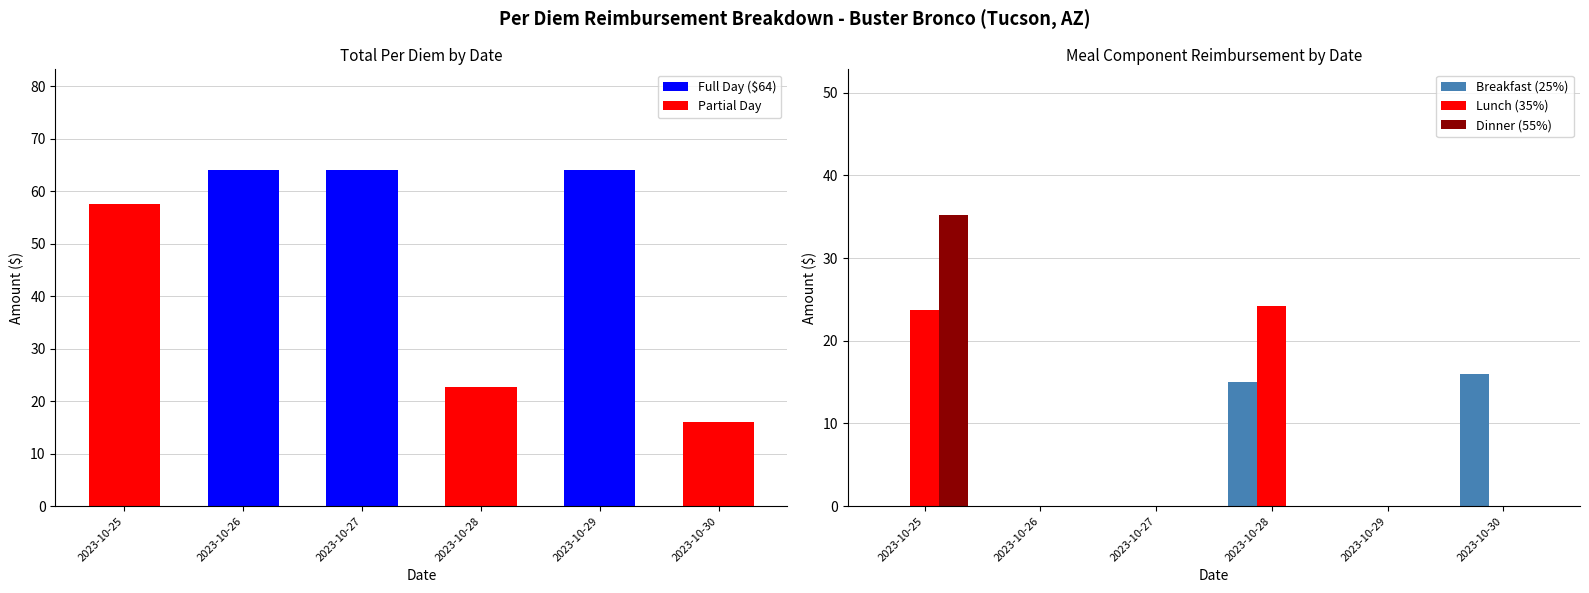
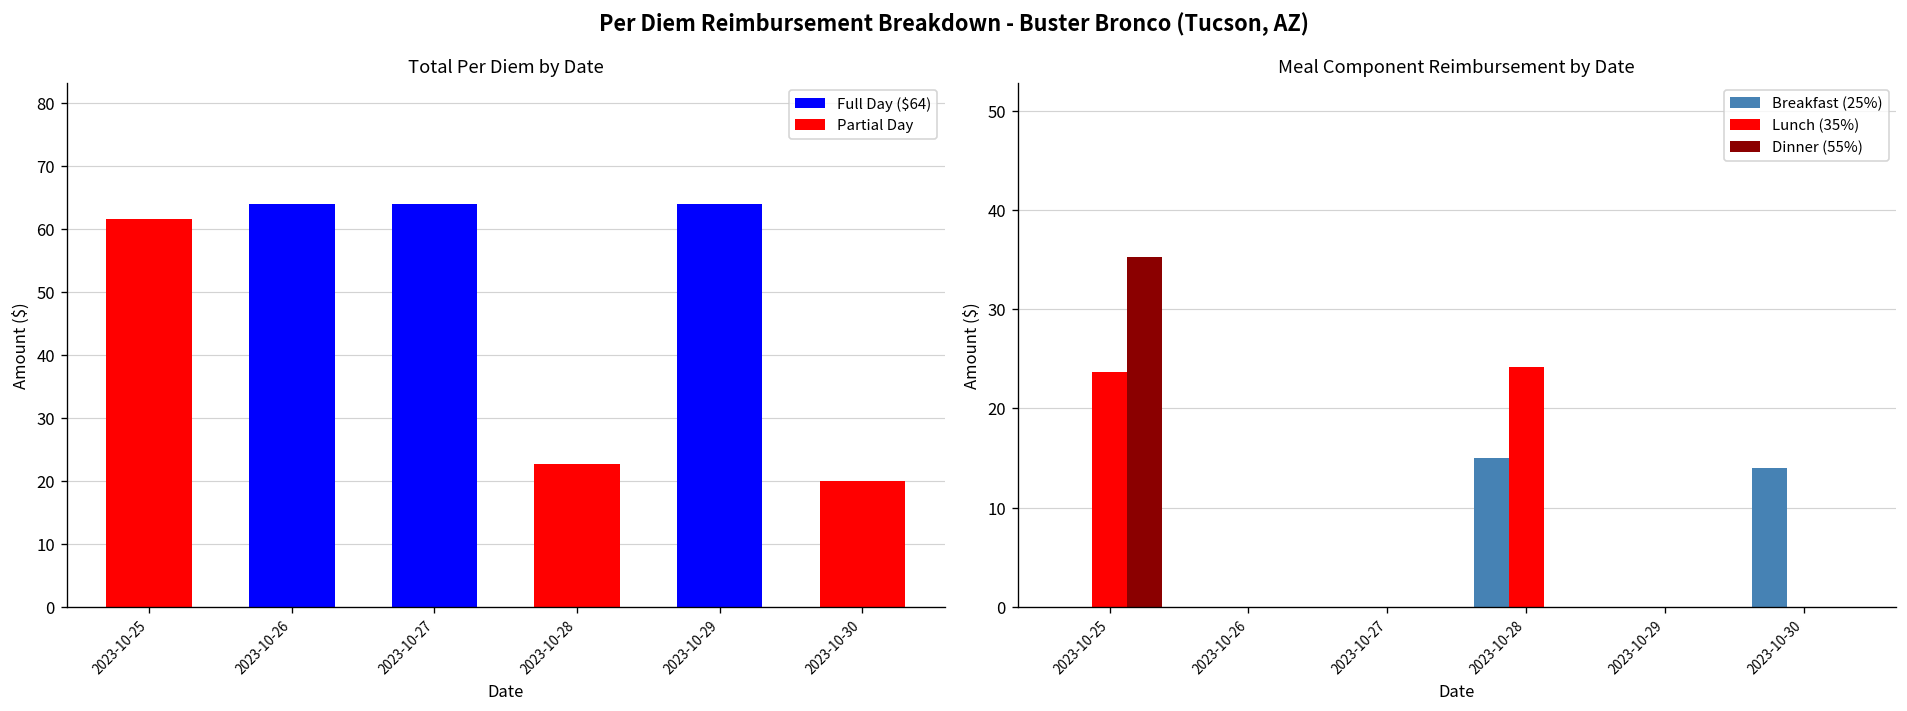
Total Per Diem by Date, 2023-10-25: 58 -> 62
Total Per Diem by Date, 2023-10-30: 16 -> 20
Meal Component Reimbursement by Date, Breakfast (25%), 2023-10-30: 16 -> 14
